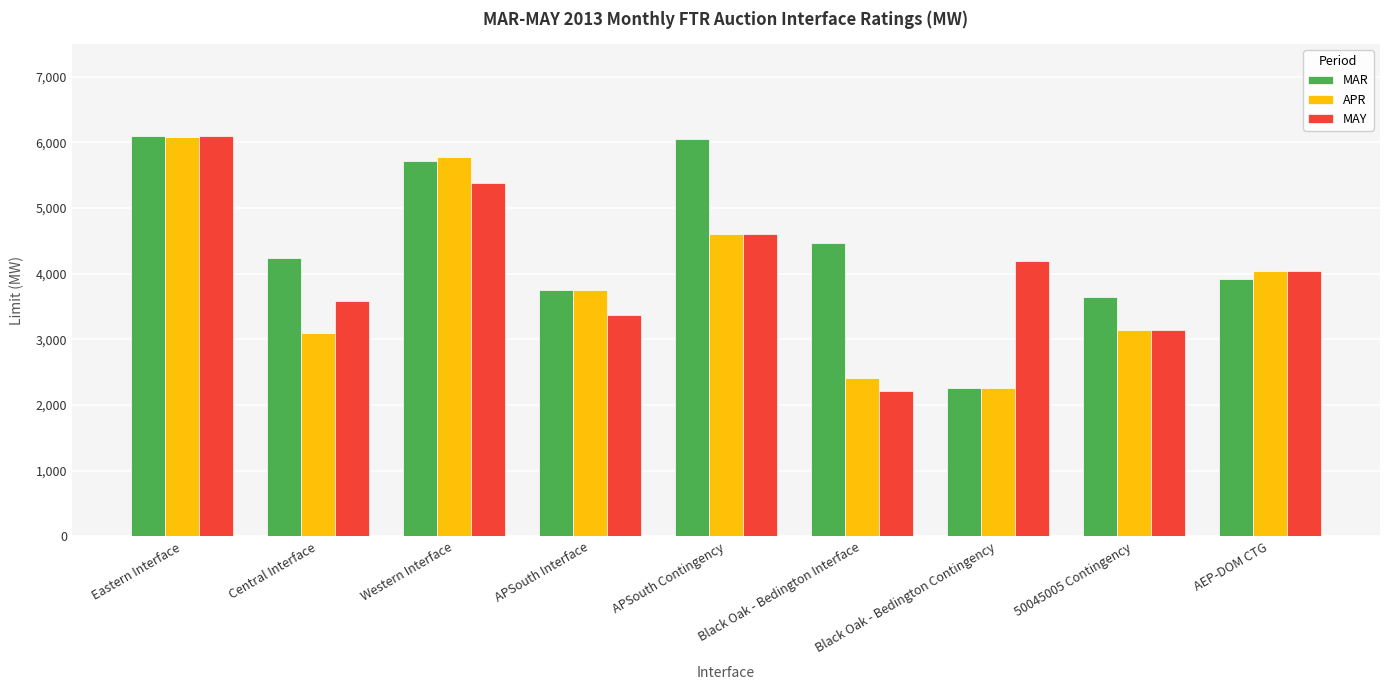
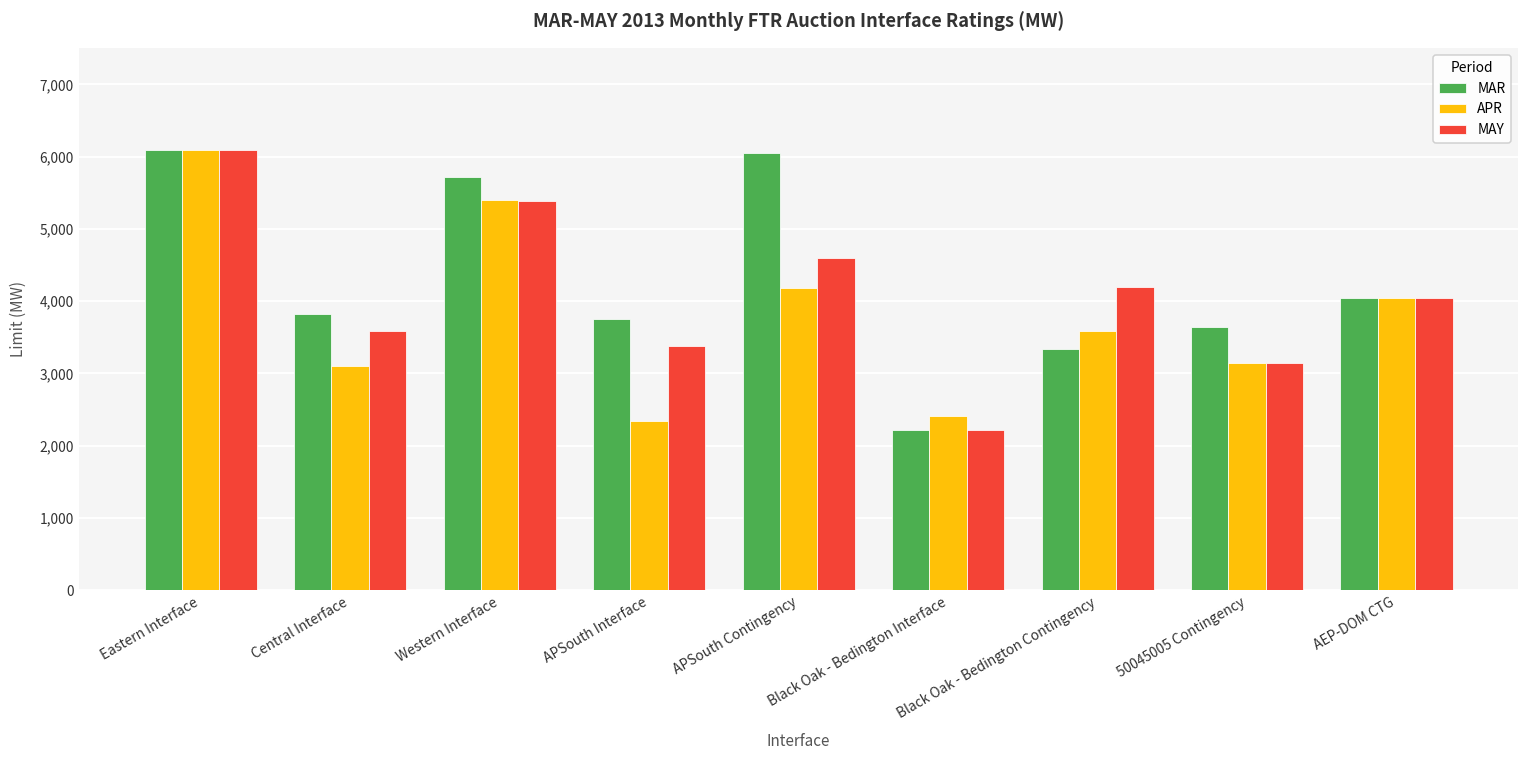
MAR, Central Interface: 4,200 -> 3,800
APR, Western Interface: 5,800 -> 5,400
APR, APSouth Interface: 3,800 -> 2,300
APR, APSouth Contingency: 4,600 -> 4,200
MAR, Black Oak - Bedington Interface: 4,500 -> 2,200
MAR, Black Oak - Bedington Contingency: 2,300 -> 3,300
APR, Black Oak - Bedington Contingency: 2,300 -> 3,600
MAR, AEP-DOM CTG: 3,900 -> 4,000
